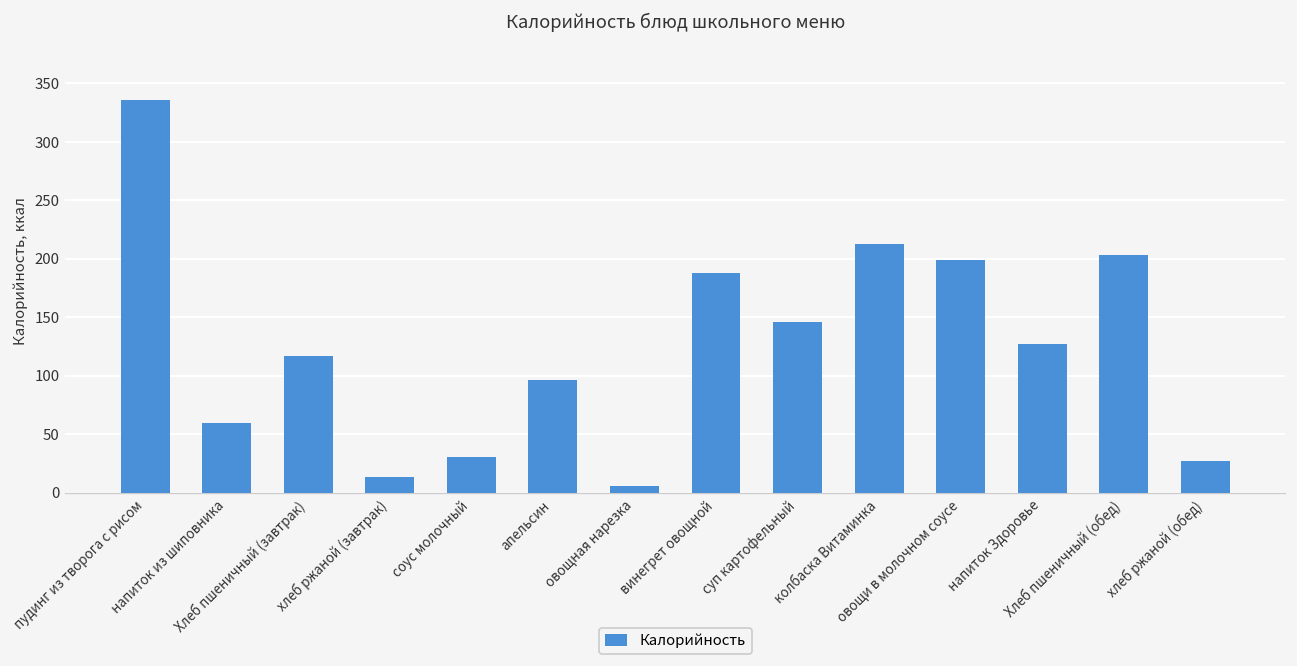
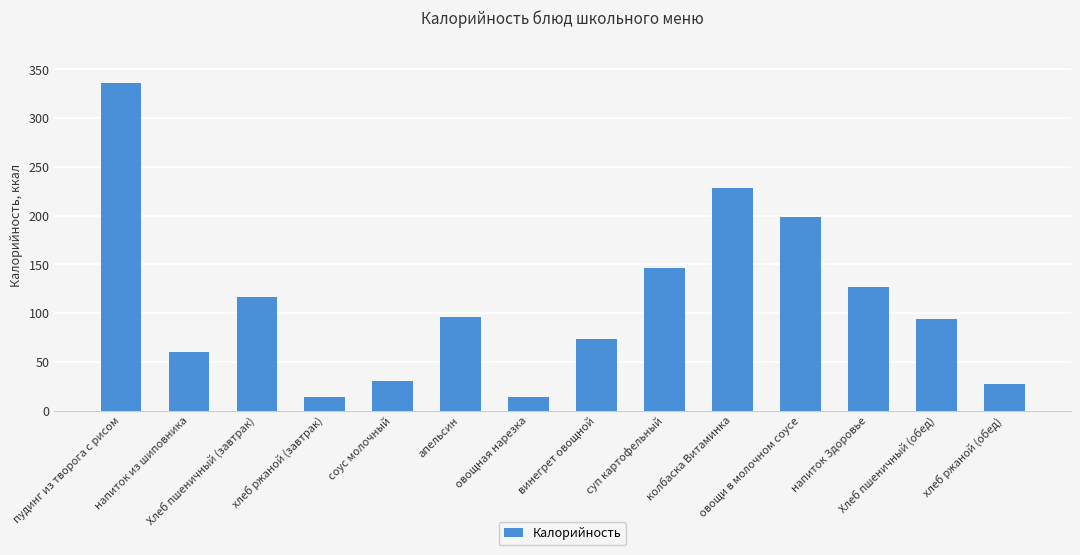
овощная нарезка: 6 -> 14
винегрет овощной: 190 -> 70
колбаска Витаминка: 210 -> 230
Хлеб пшеничный (обед): 200 -> 90
